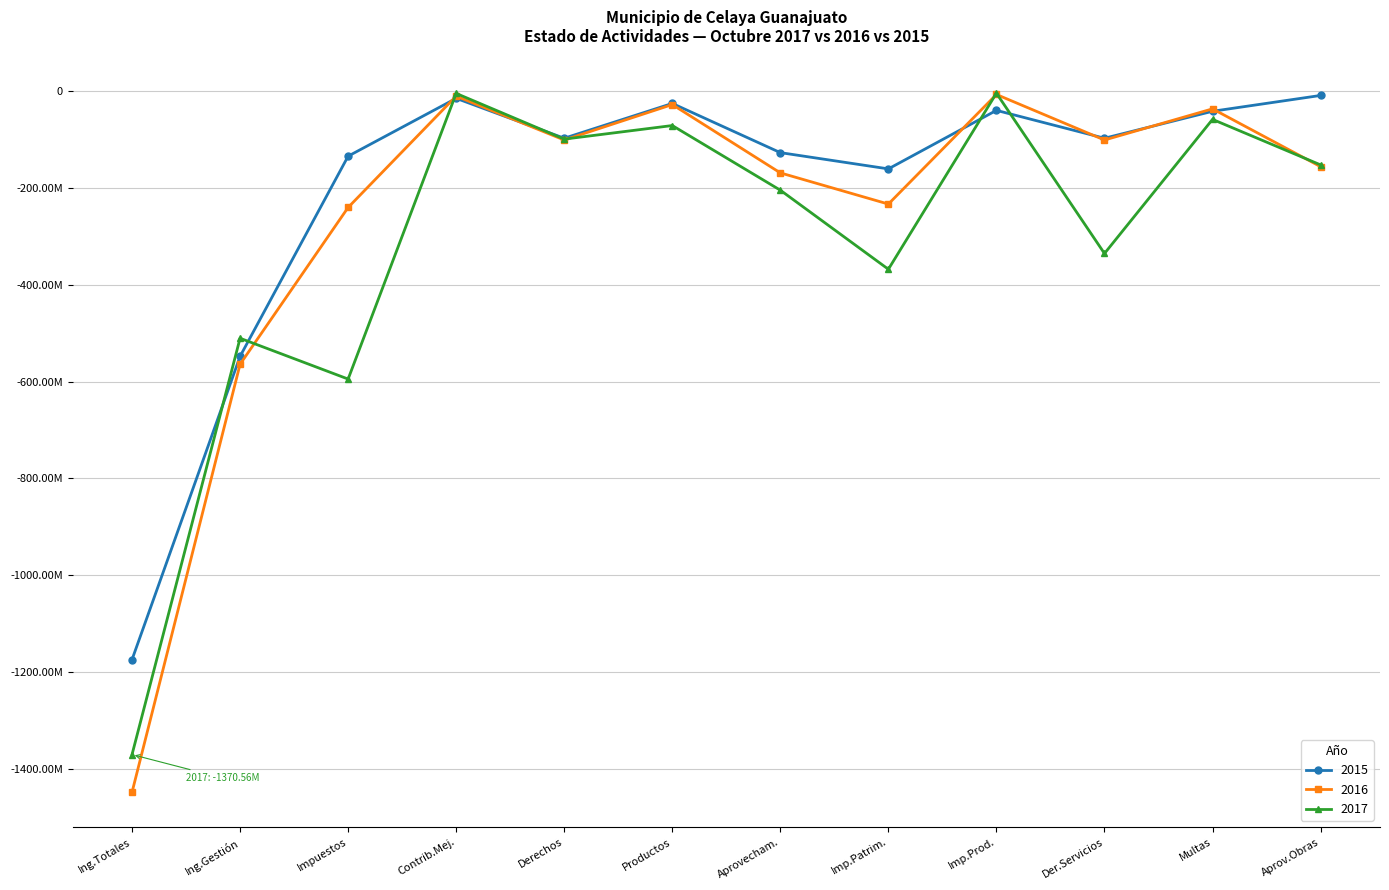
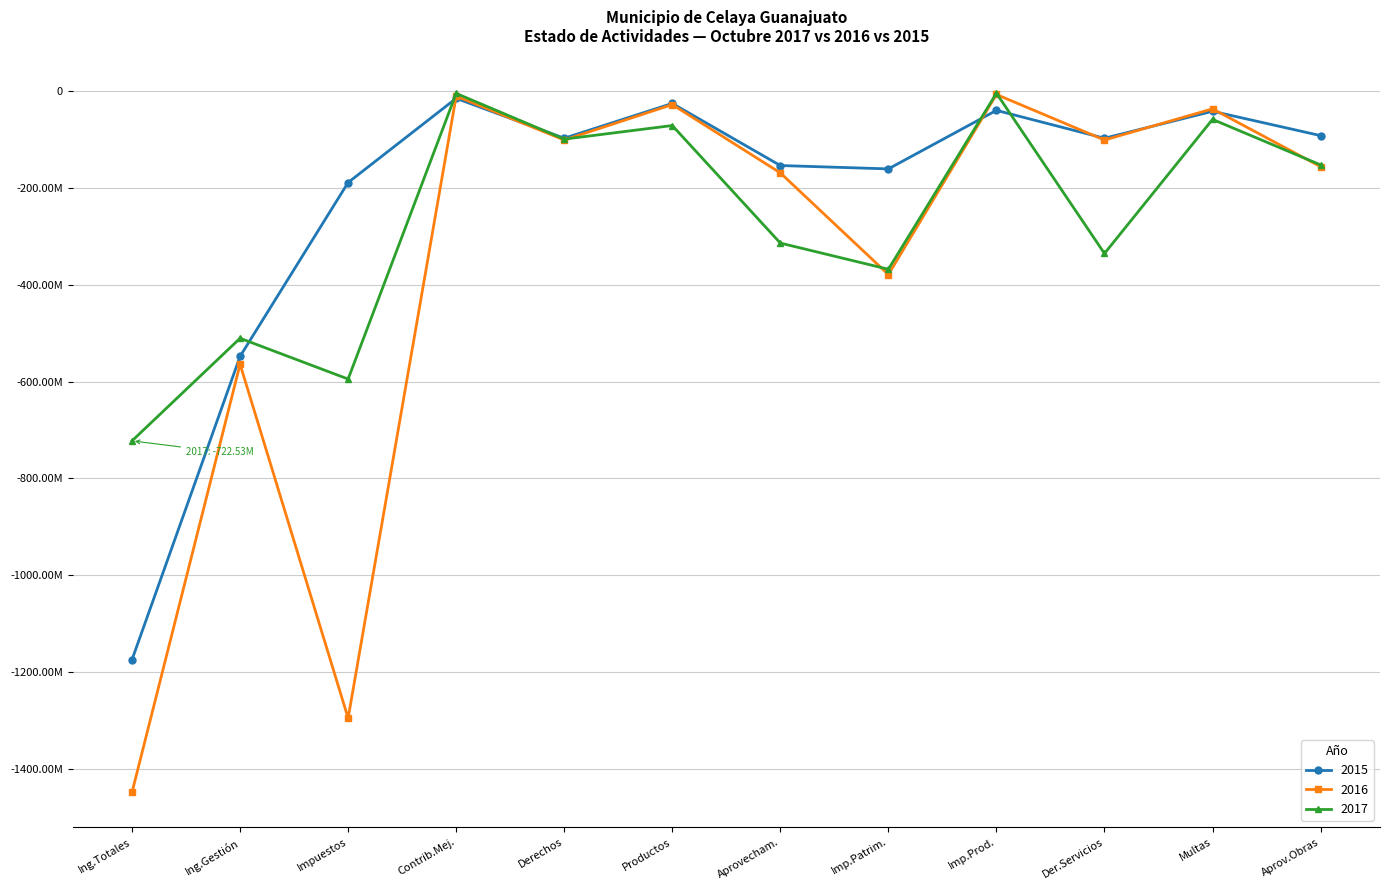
2017, Ing.Totales: -1370.56M -> -722.53M
2015, Impuestos: -130000000 -> -190000000
2016, Impuestos: -240000000 -> -1300000000
2015, Aprovecham.: -130000000 -> -150000000
2017, Aprovecham.: -200000000 -> -310000000
2016, Imp.Patrim.: -230000000 -> -380000000
2015, Aprov.Obras: -10000000 -> -90000000
